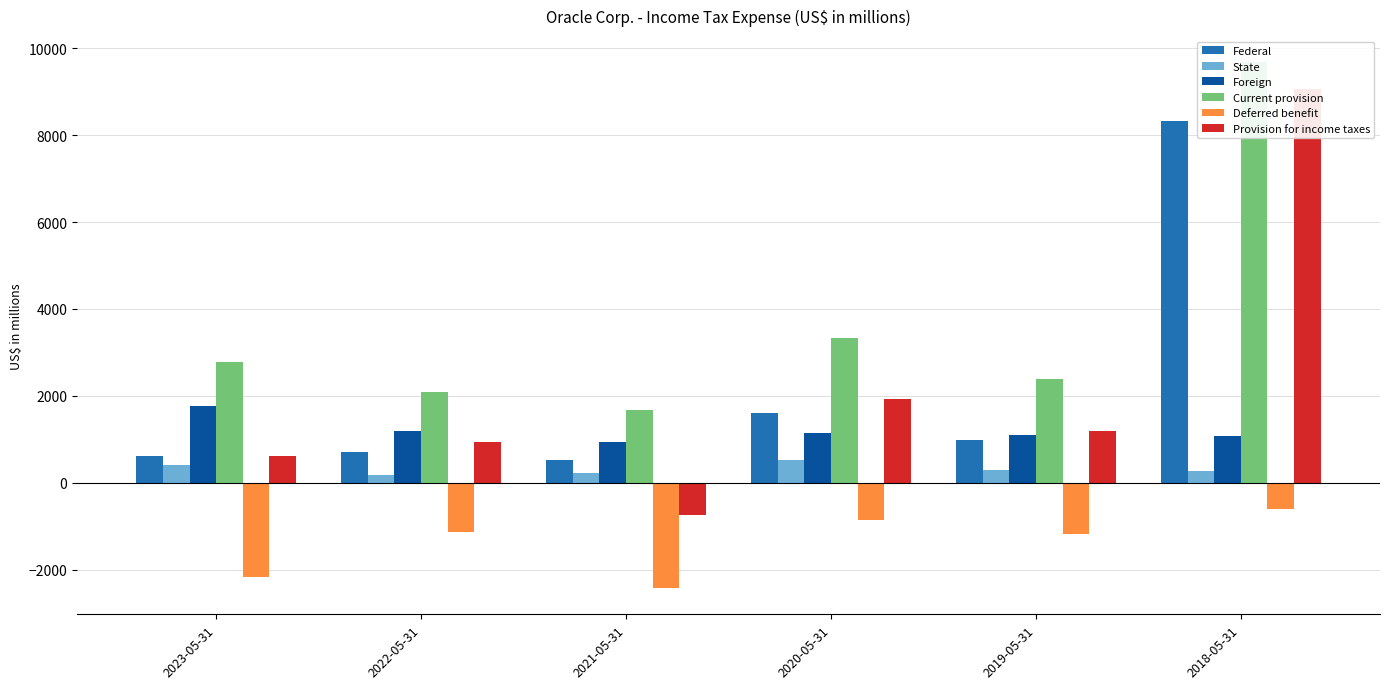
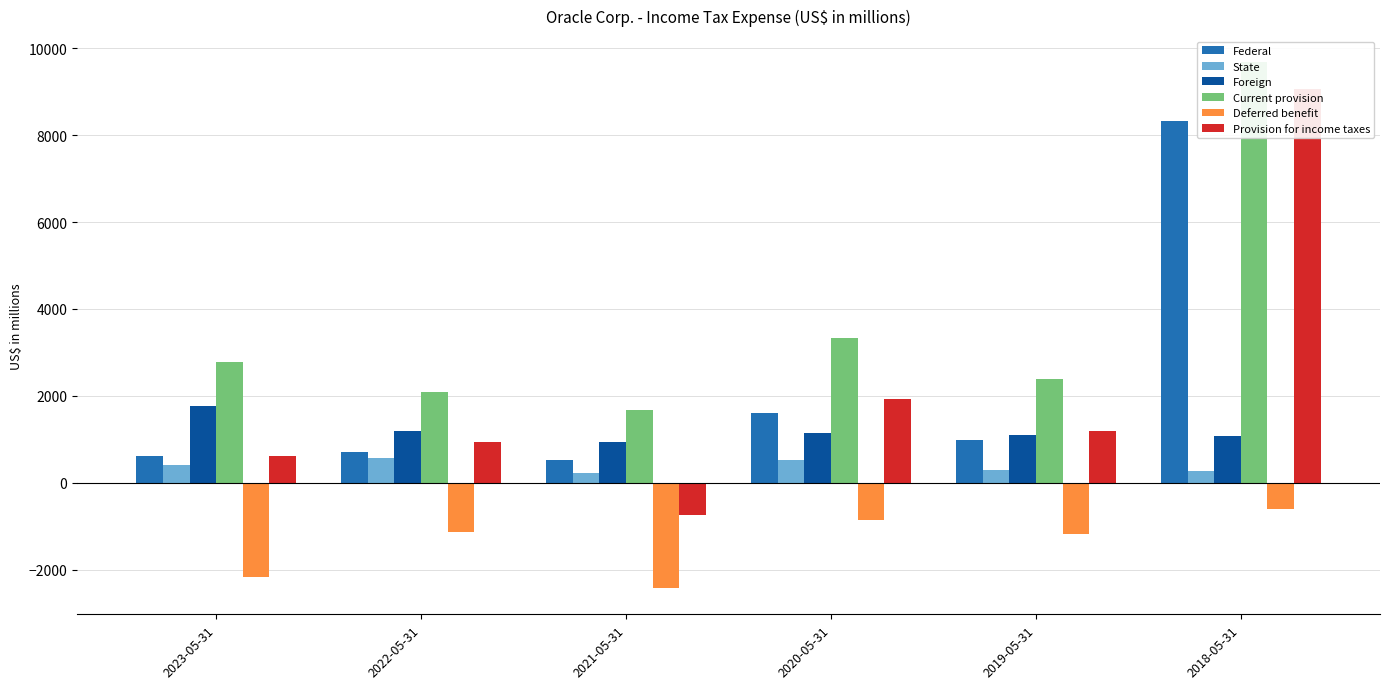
State, 2022-05-31: 200 -> 600
